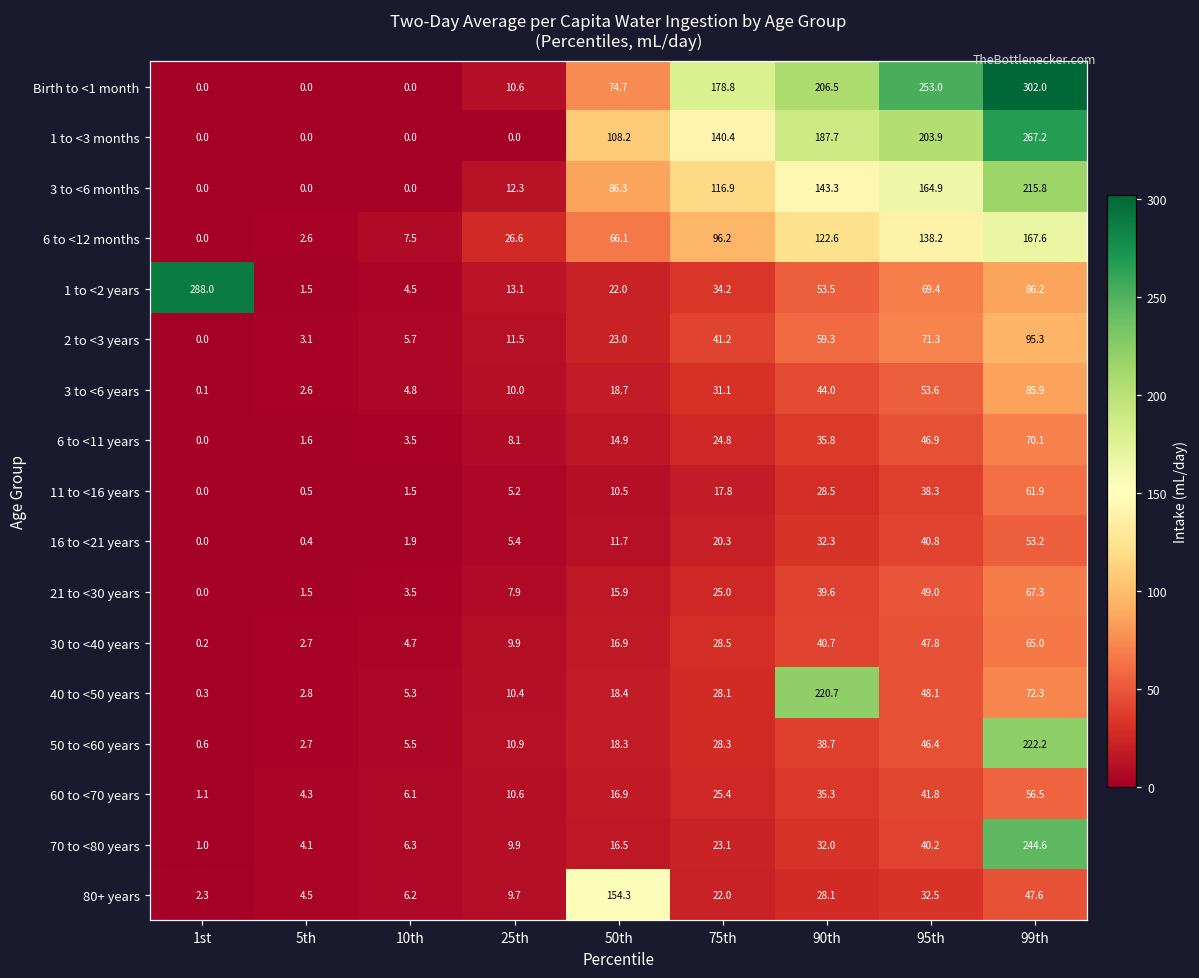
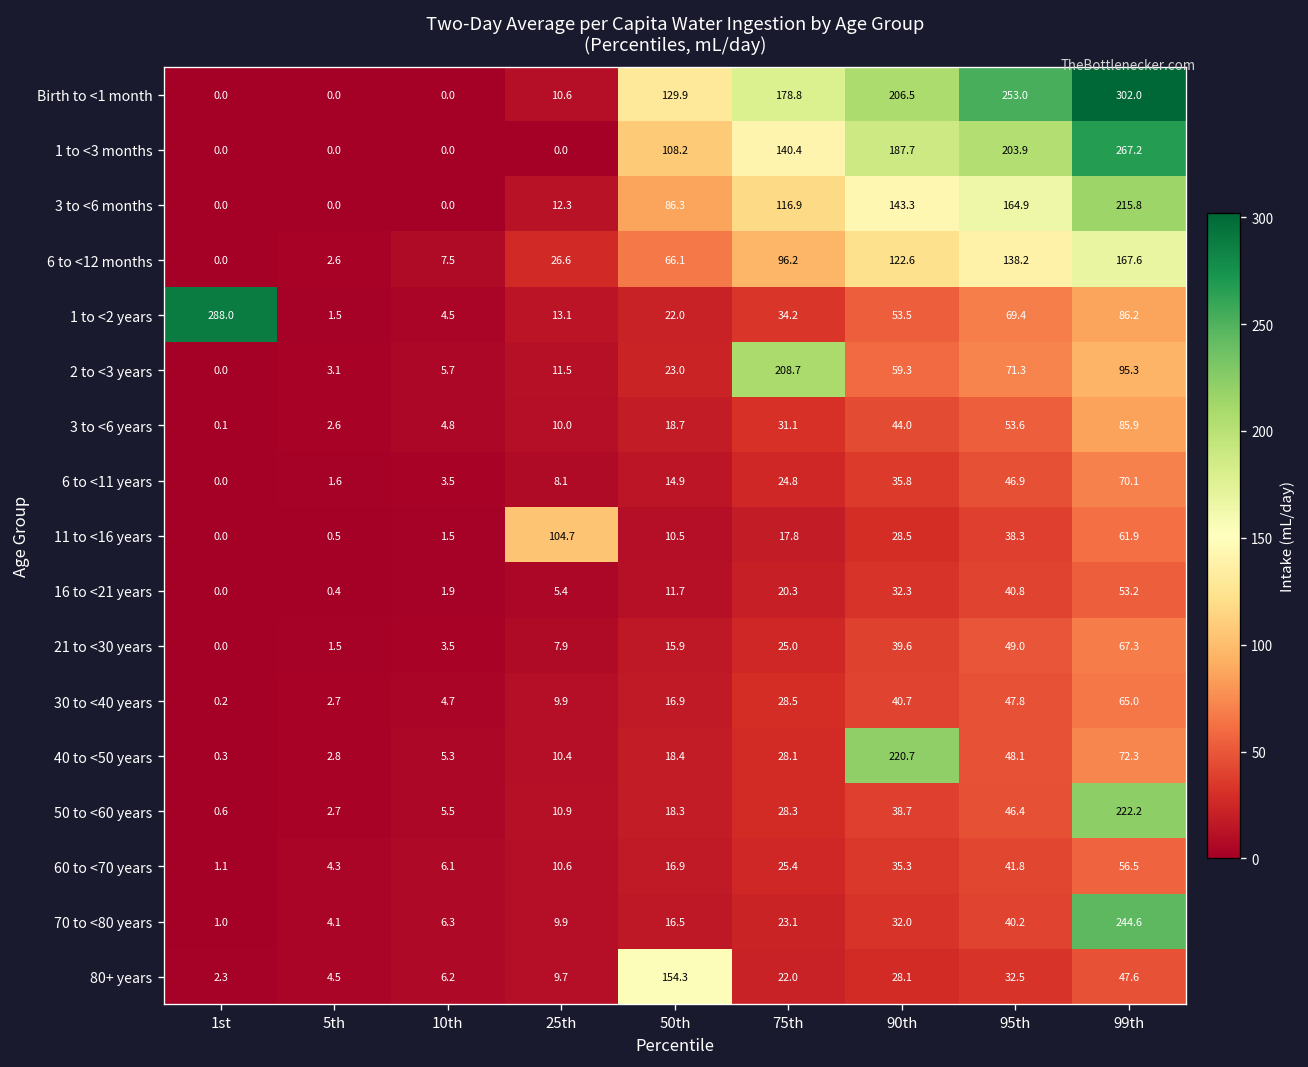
Birth to <1 month, 50th: 74.7 -> 129.9
2 to <3 years, 75th: 41.2 -> 208.7
11 to <16 years, 25th: 5.2 -> 104.7
